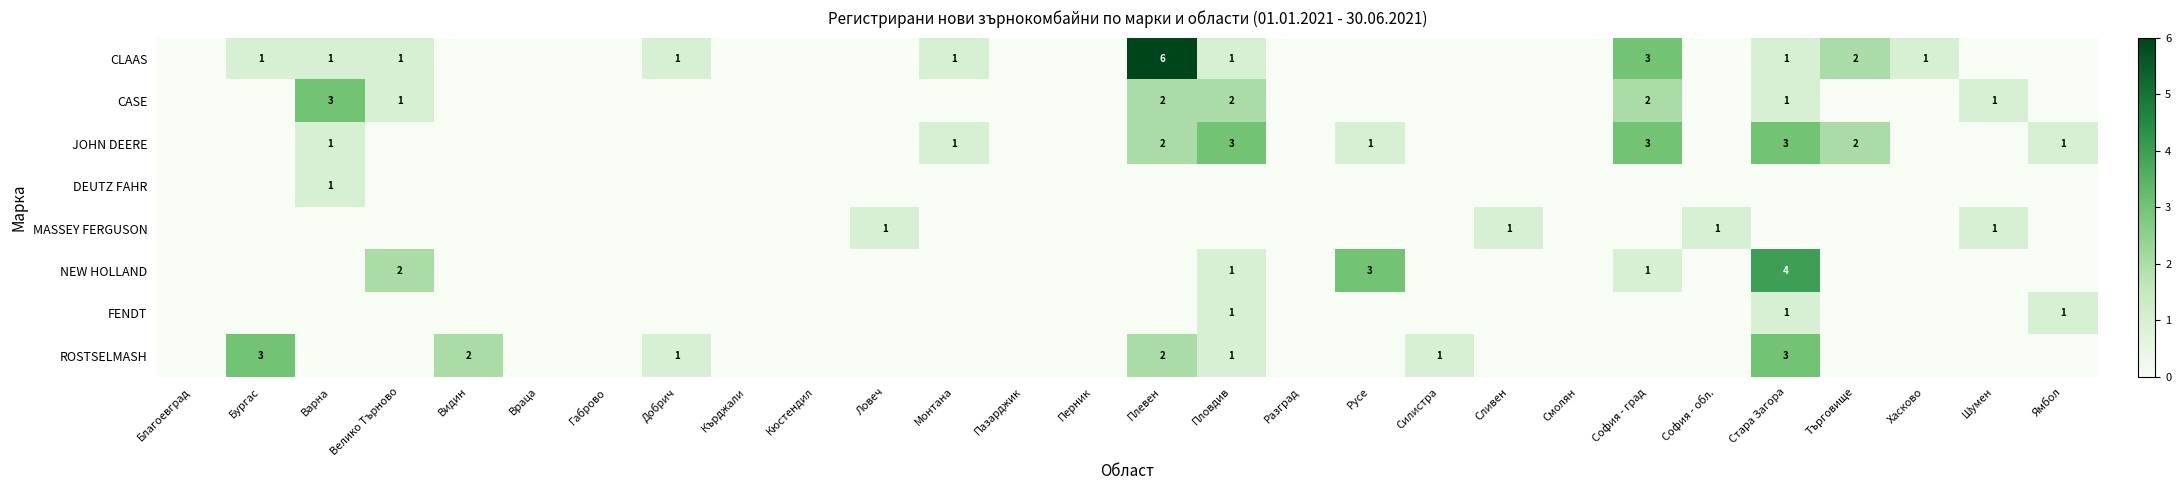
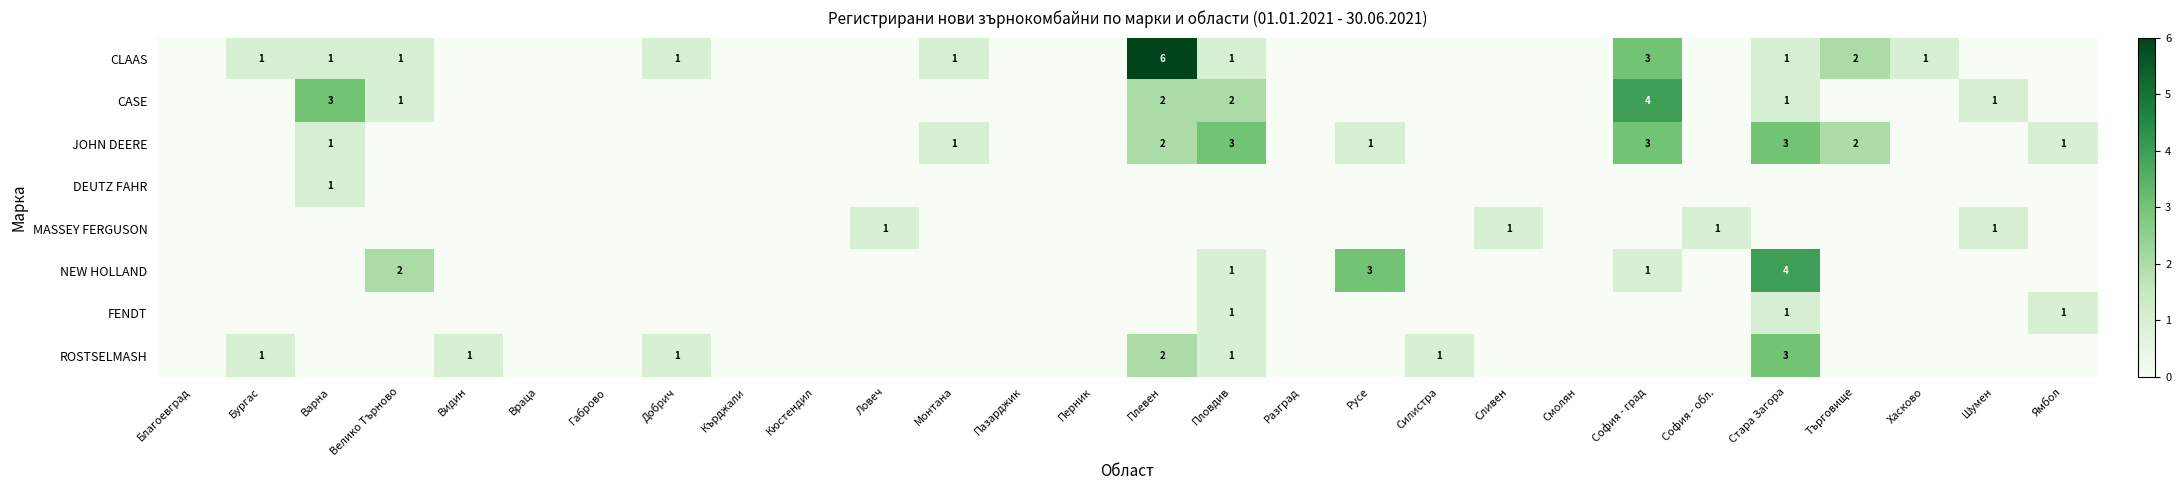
CASE, София - град: 2 -> 4
ROSTSELMASH, Бургас: 3 -> 1
ROSTSELMASH, Видин: 2 -> 1
